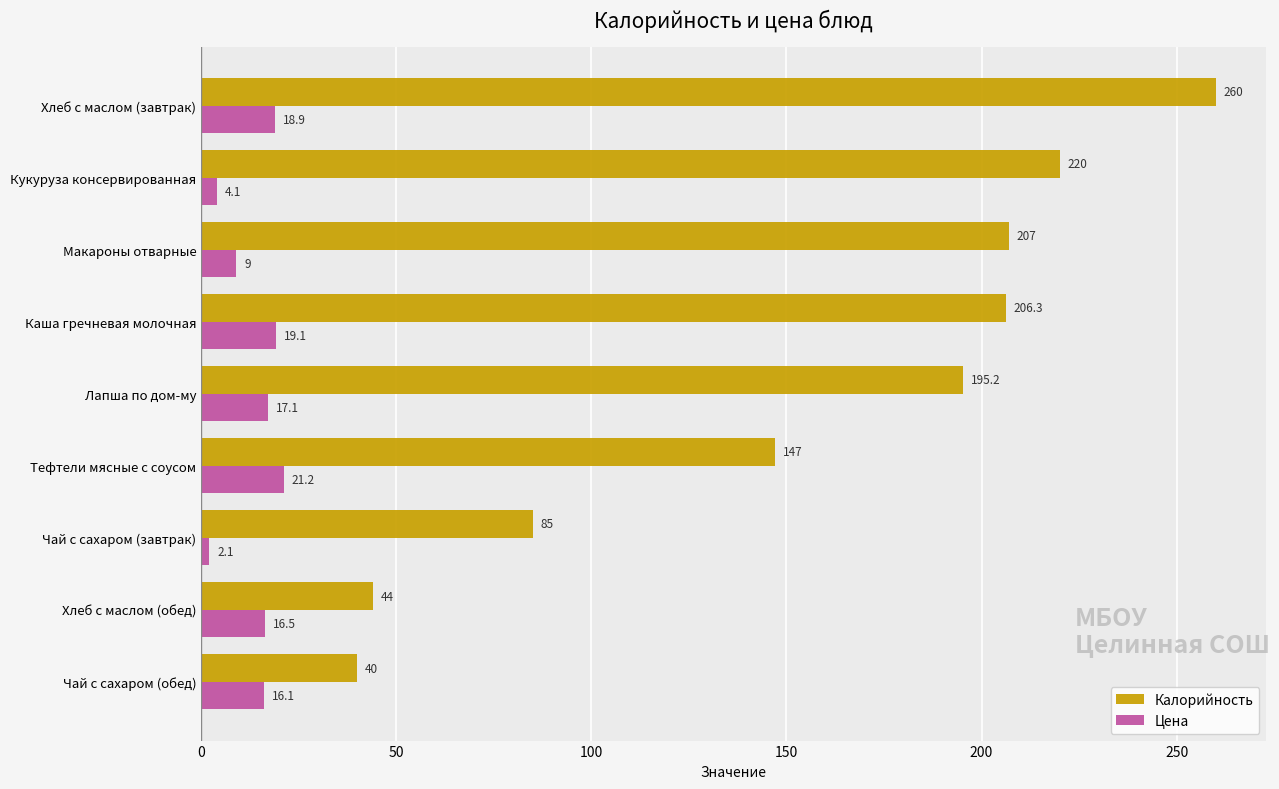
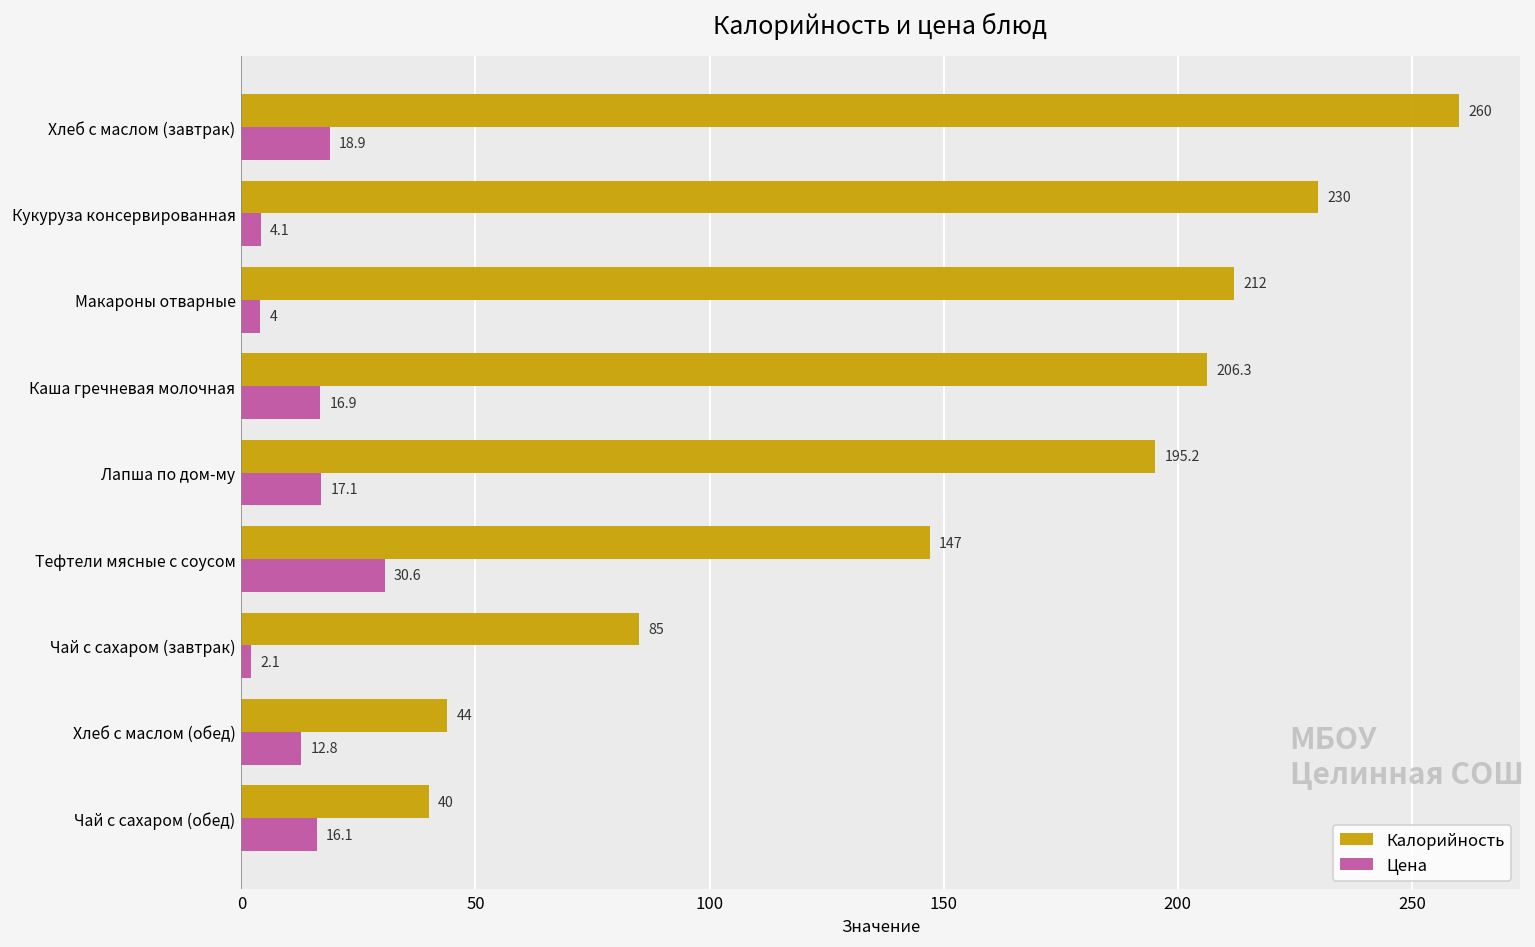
Калорийность, Кукуруза консервированная: 220 -> 230
Калорийность, Макароны отварные: 207 -> 212
Цена, Макароны отварные: 9 -> 4
Цена, Каша гречневая молочная: 19.1 -> 16.9
Цена, Тефтели мясные с соусом: 21.2 -> 30.6
Цена, Хлеб с маслом (обед): 16.5 -> 12.8
